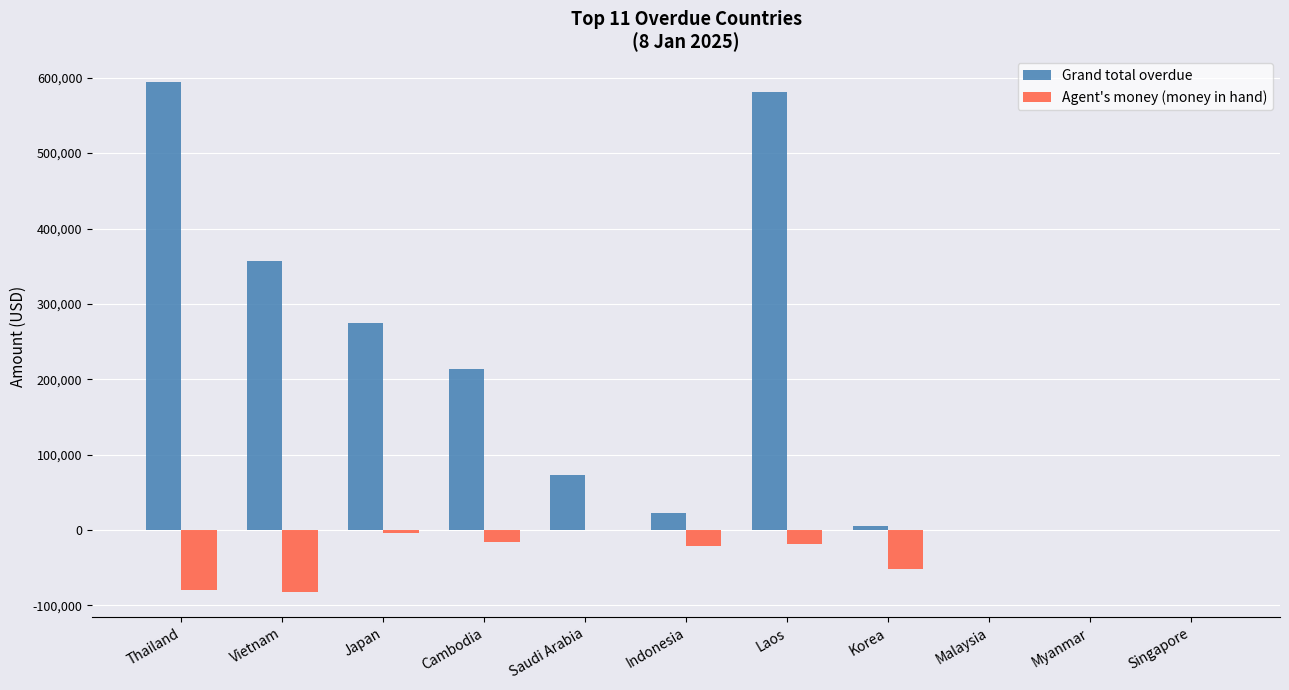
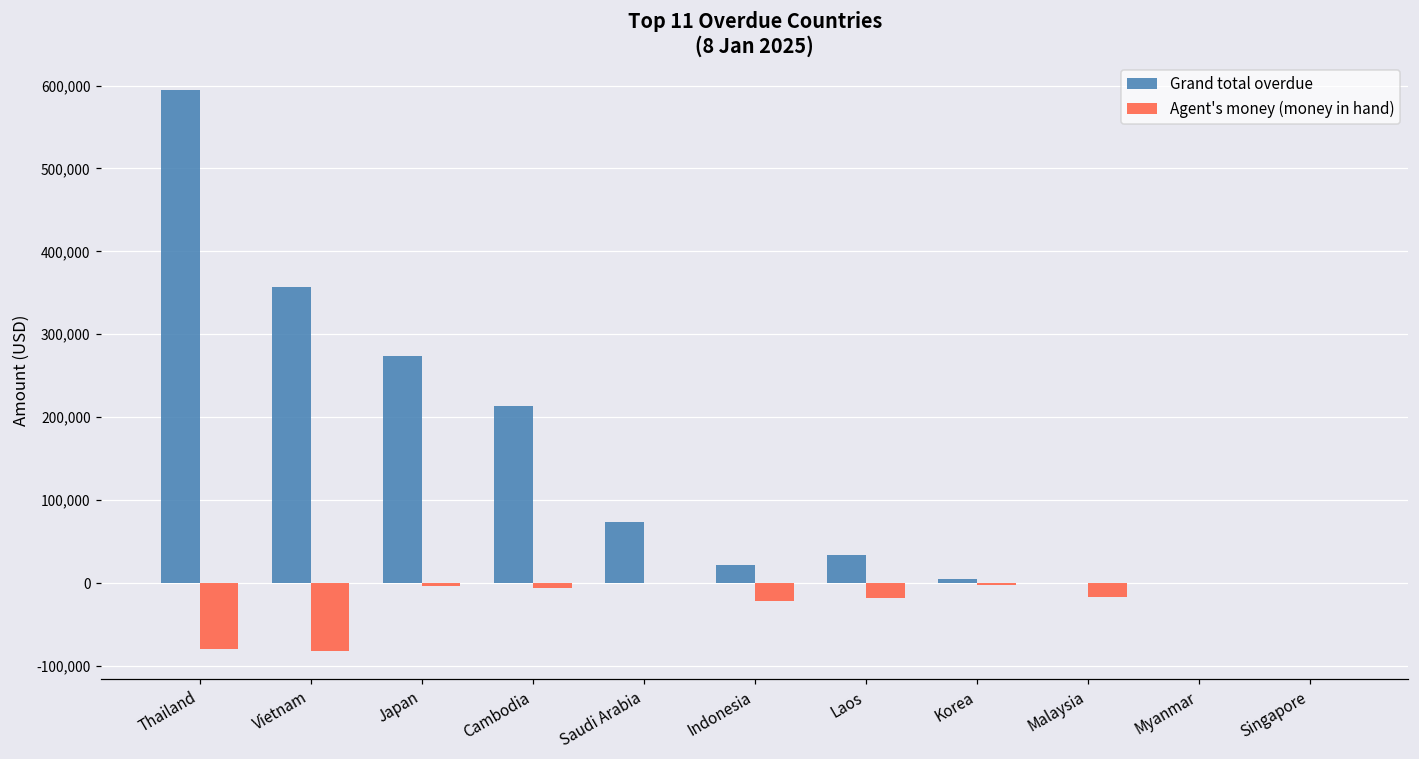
Agent's money (money in hand), Cambodia: -20,000 -> -10,000
Grand total overdue, Laos: 580,000 -> 30,000
Agent's money (money in hand), Korea: -50,000 -> 0
Agent's money (money in hand), Malaysia: 0 -> -20,000
